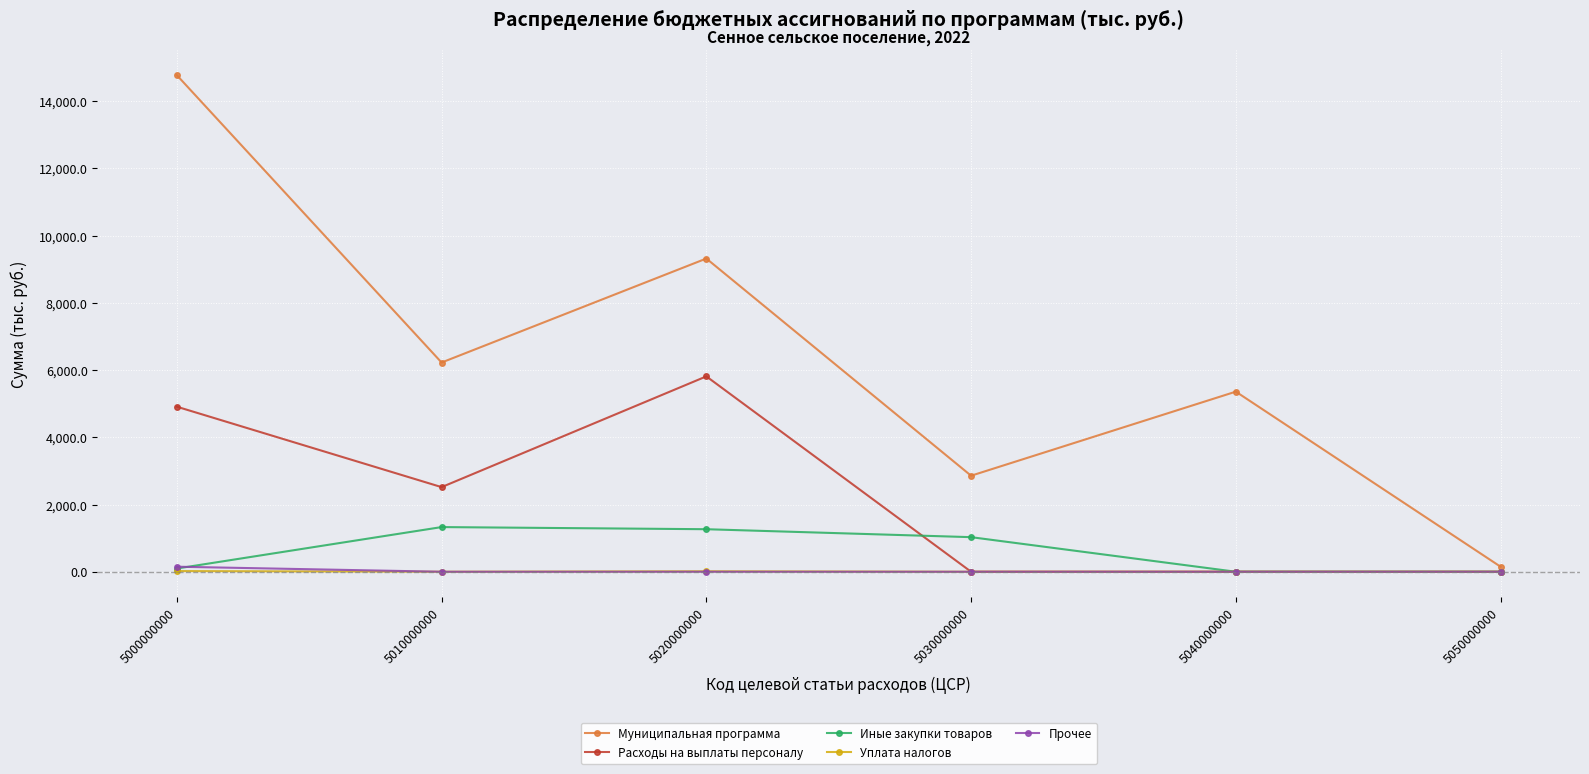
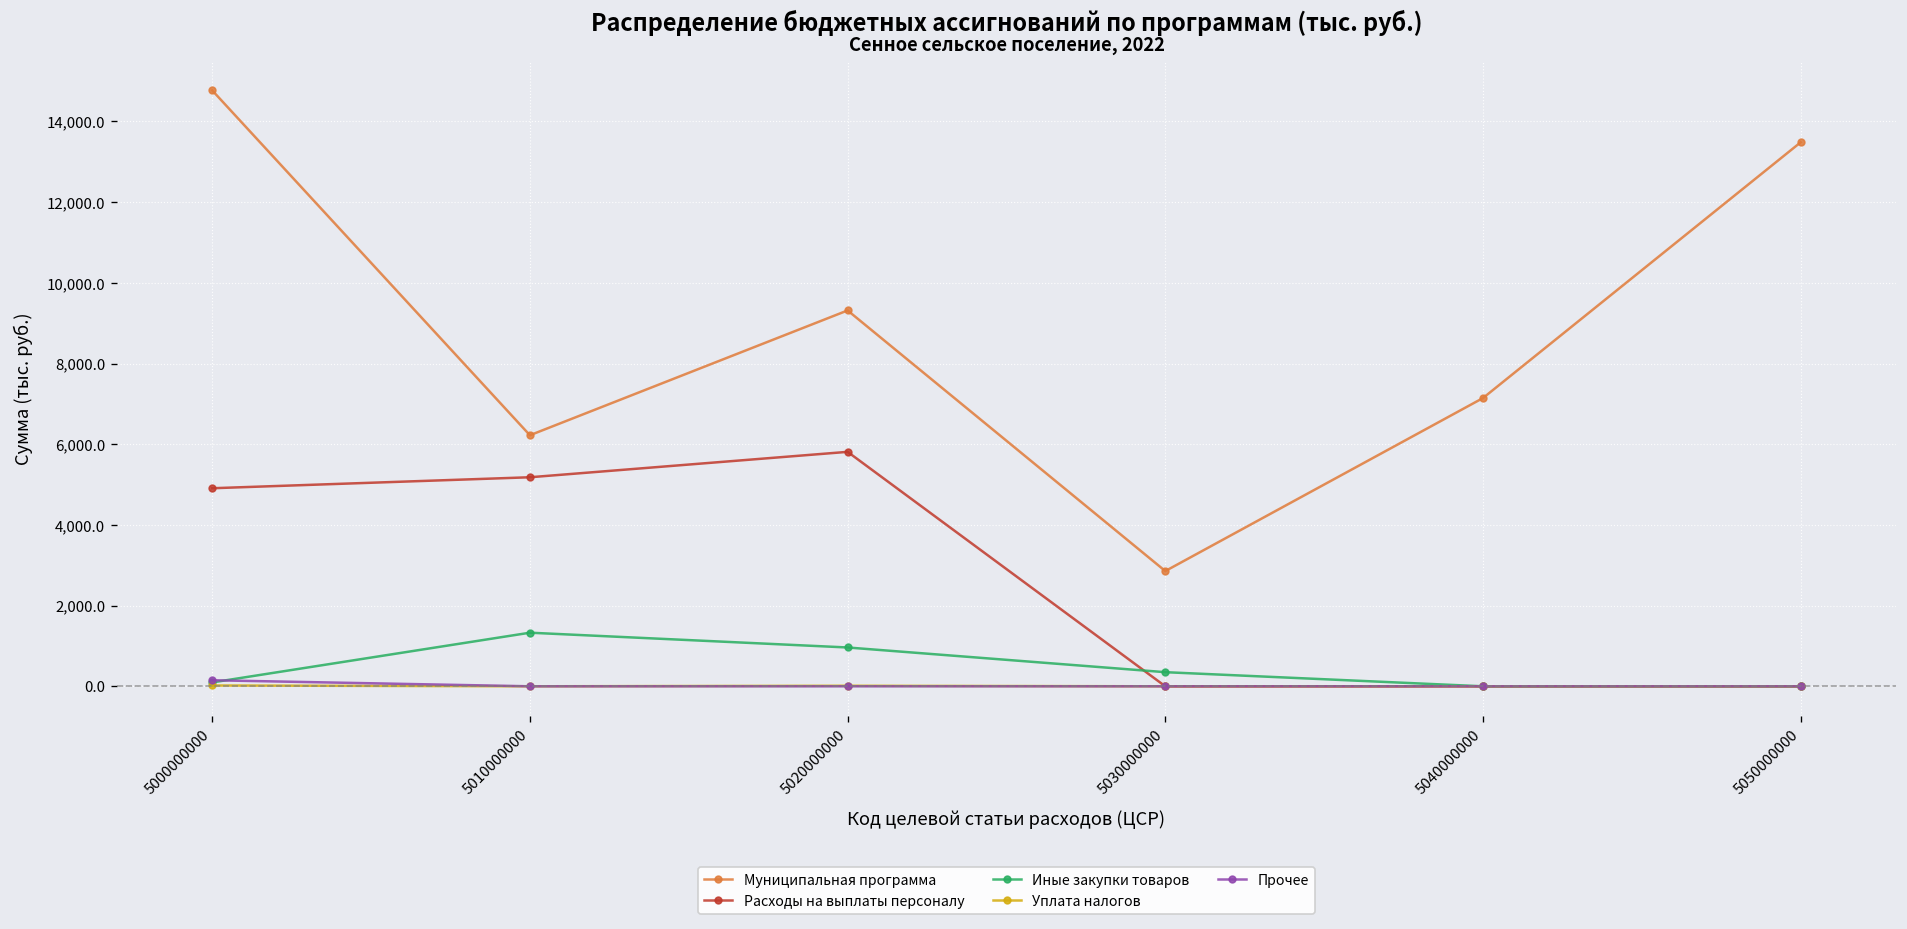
Расходы на выплаты персоналу, 5010000000: 2,500 -> 5,200
Иные закупки товаров, 5020000000: 1,300 -> 1,000
Иные закупки товаров, 5030000000: 1,000 -> 400
Муниципальная программа, 5040000000: 5,400 -> 7,100
Муниципальная программа, 5050000000: 200 -> 13,500
